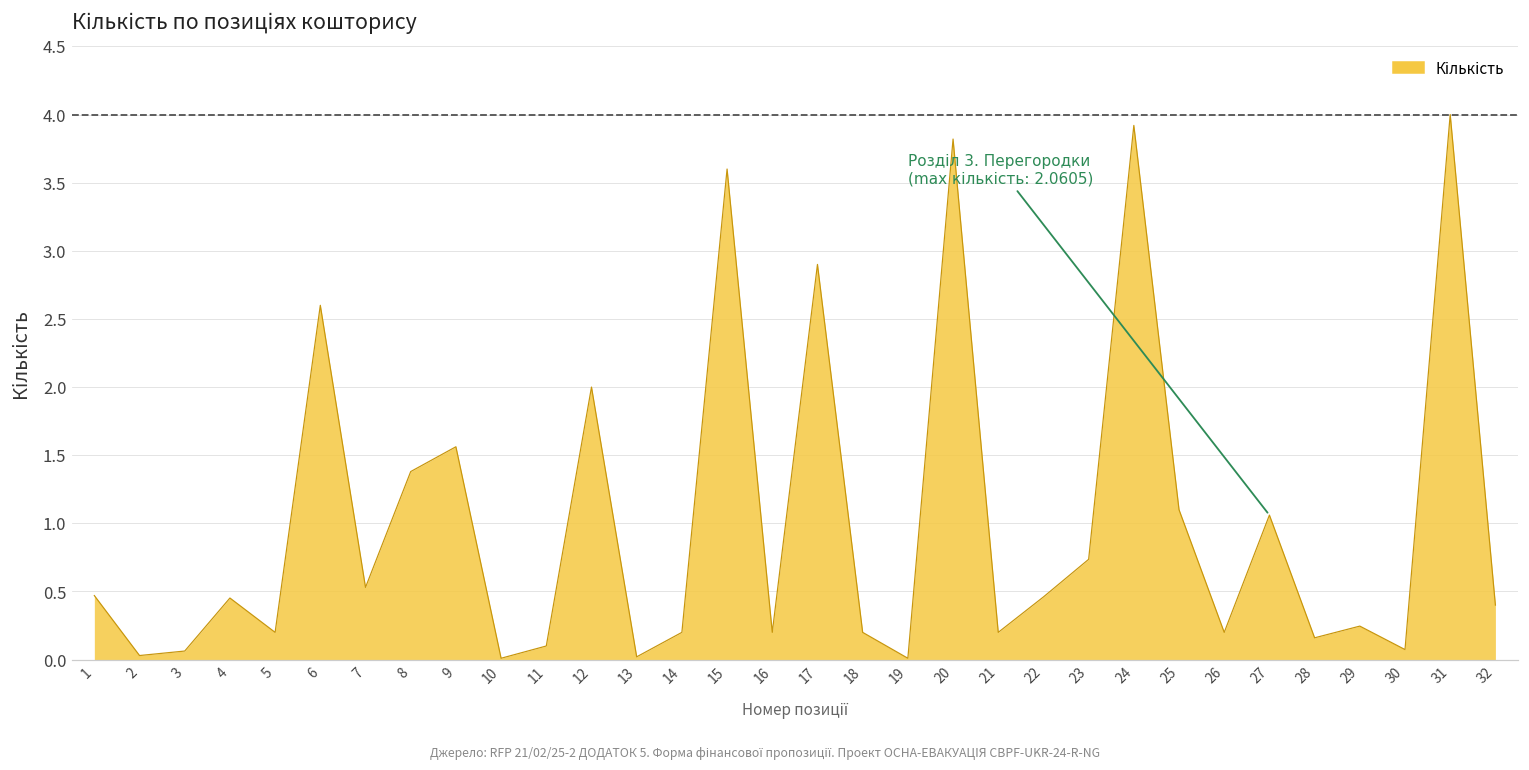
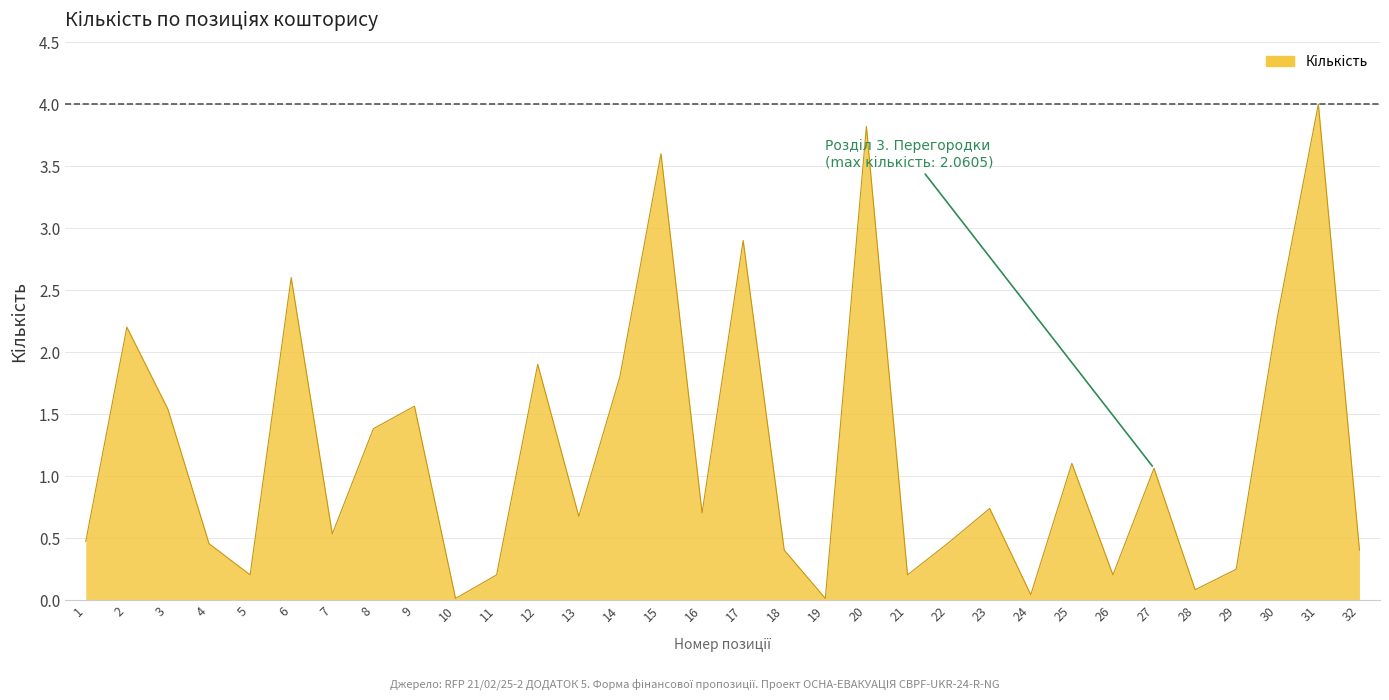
2: 0.03 -> 2.20
3: 0.06 -> 1.54
11: 0.1 -> 0.2
12: 2.0 -> 1.9
13: 0.02 -> 0.67
14: 0.2 -> 1.8
16: 0.2 -> 0.7
18: 0.2 -> 0.4
24: 3.92 -> 0.04
28: 0.16 -> 0.08
30: 0.07 -> 2.28
